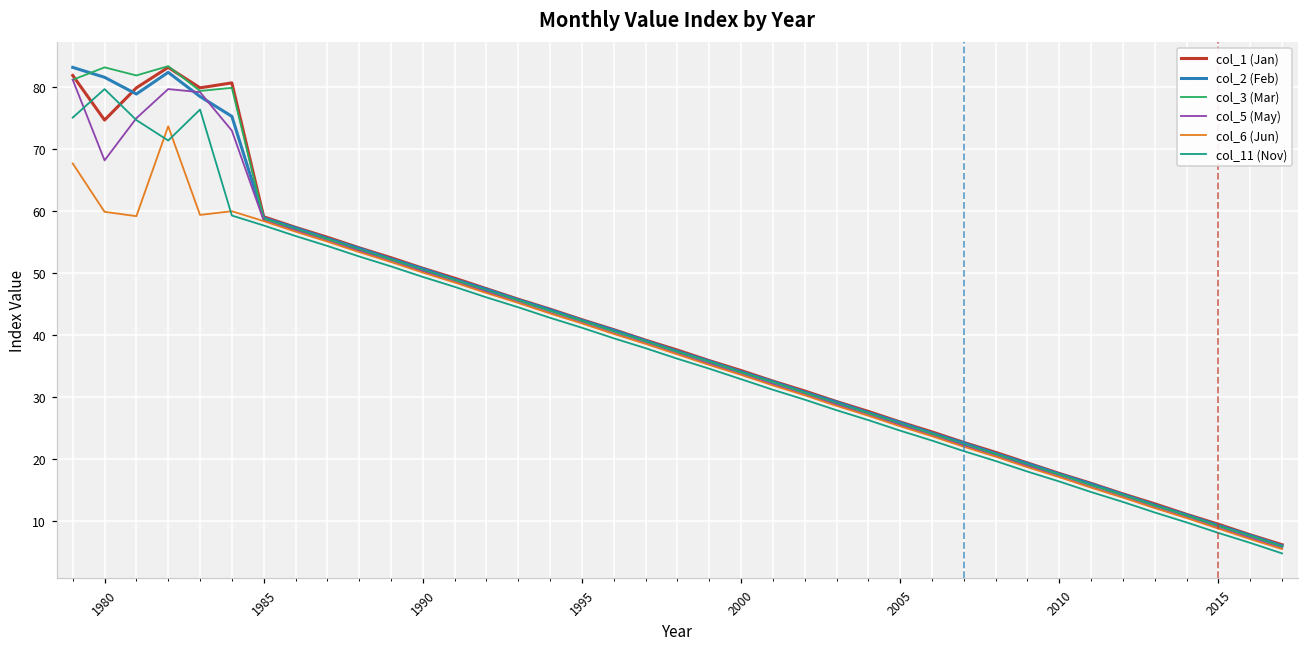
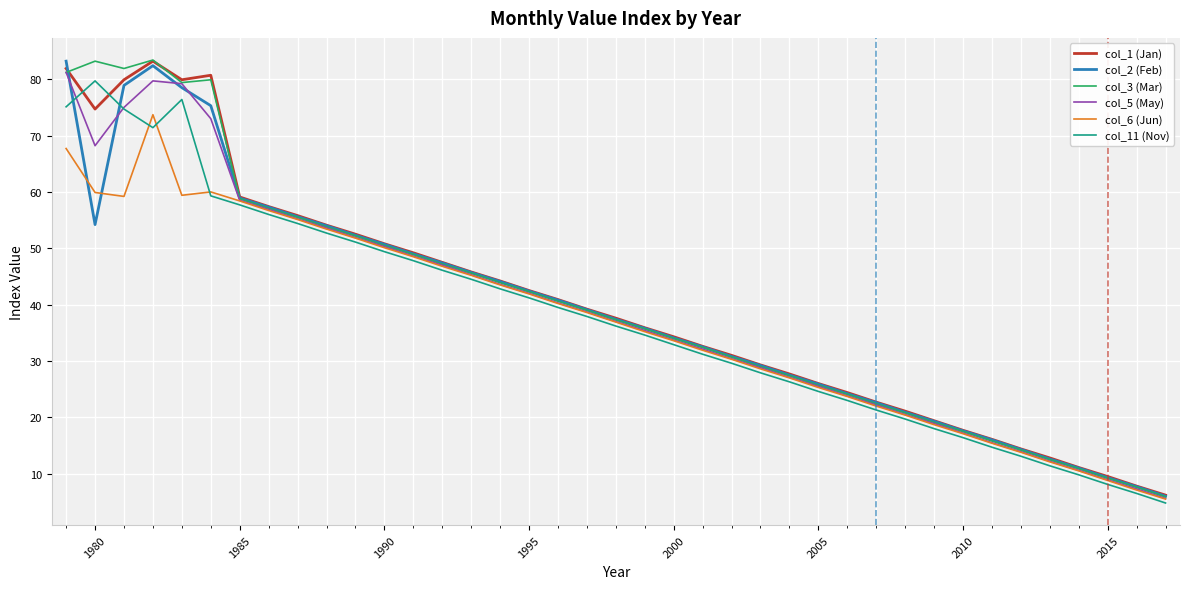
col_2 (Feb), 1980: 82 -> 54
